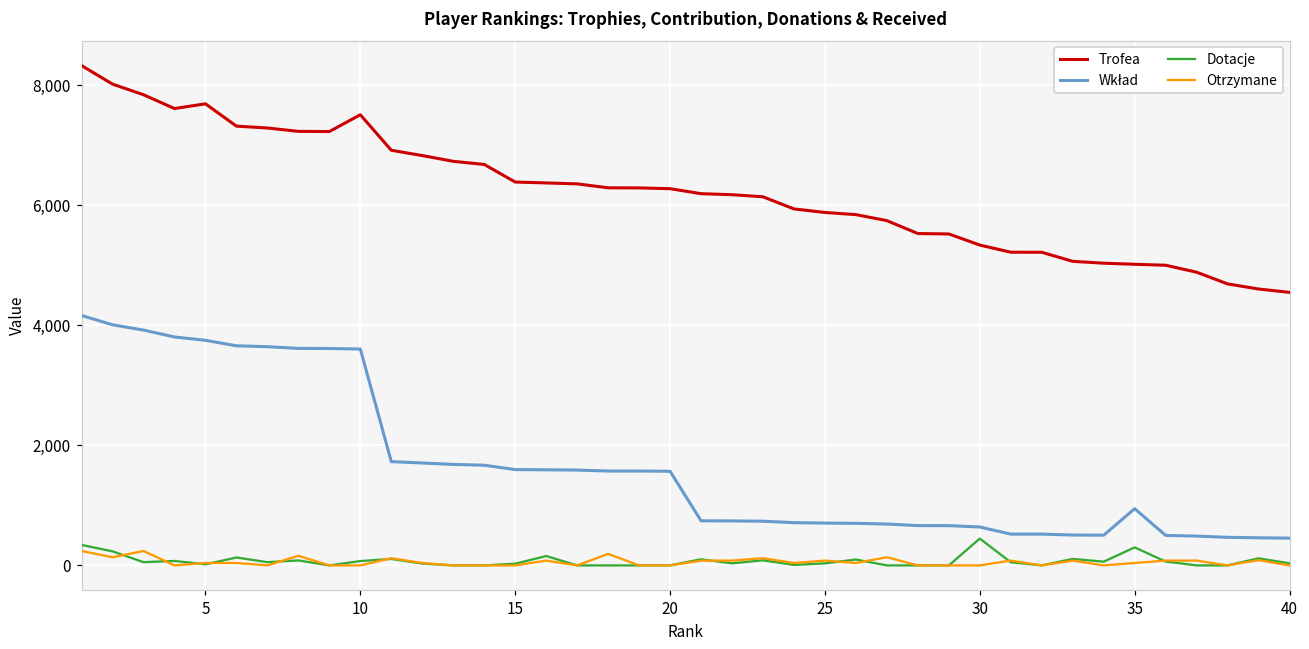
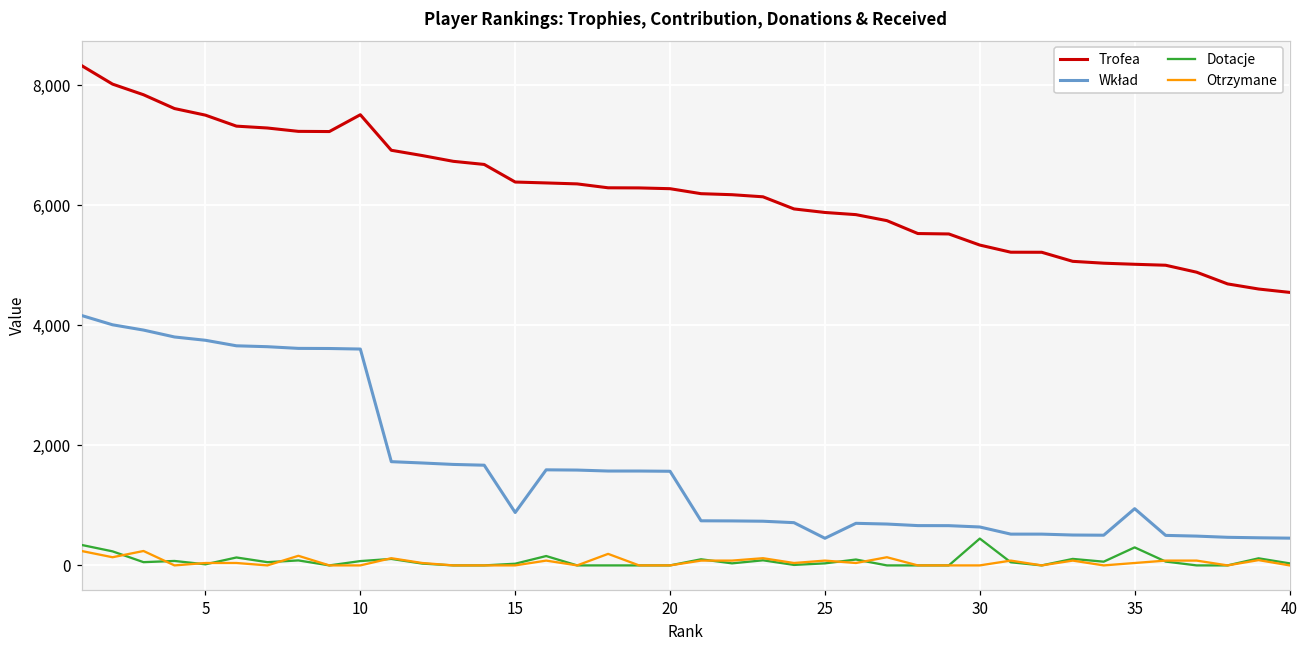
Trofea, 5: 7,700 -> 7,500
Wkład, 15: 1,600 -> 900
Wkład, 25: 700 -> 500
